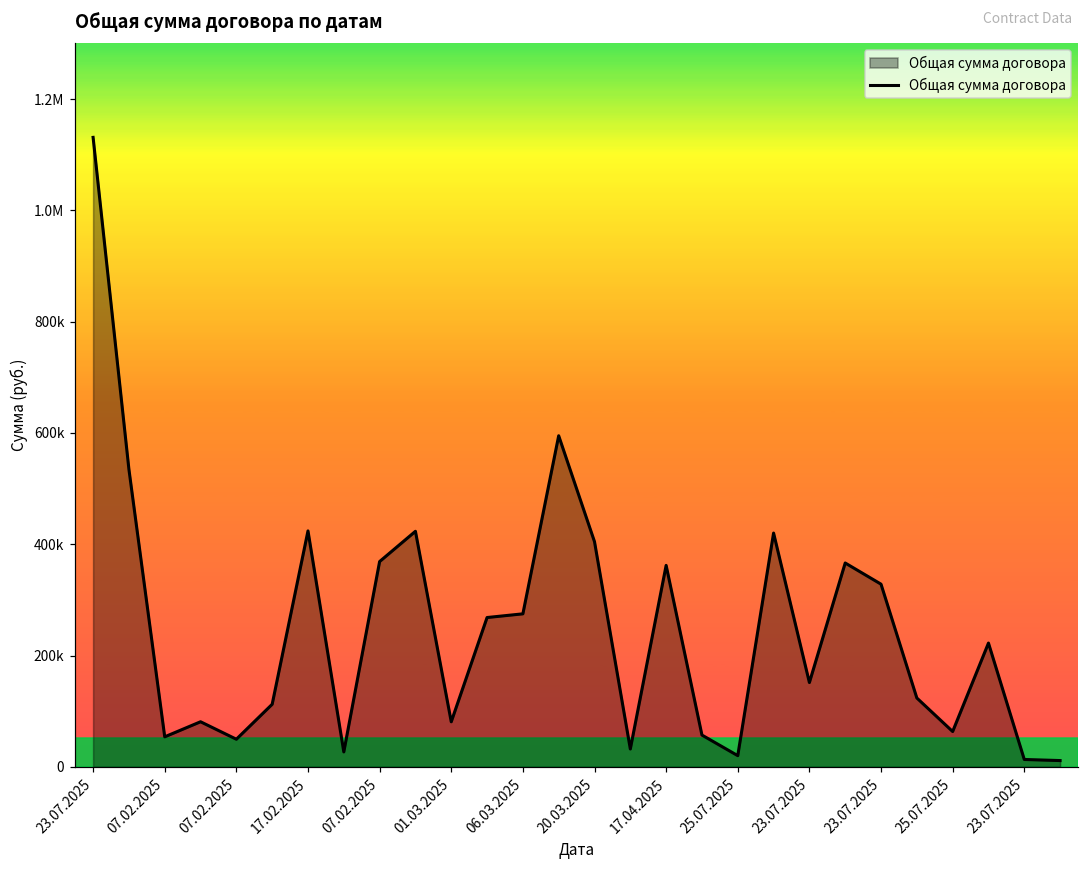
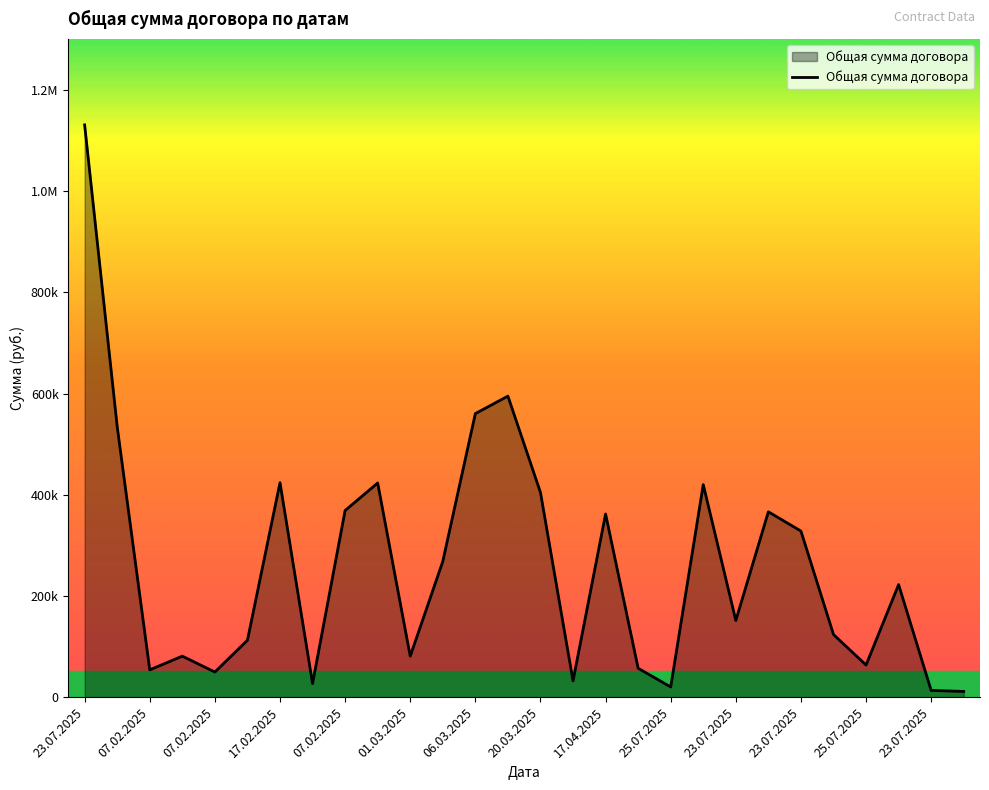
06.03.2025: 280000 -> 560000
